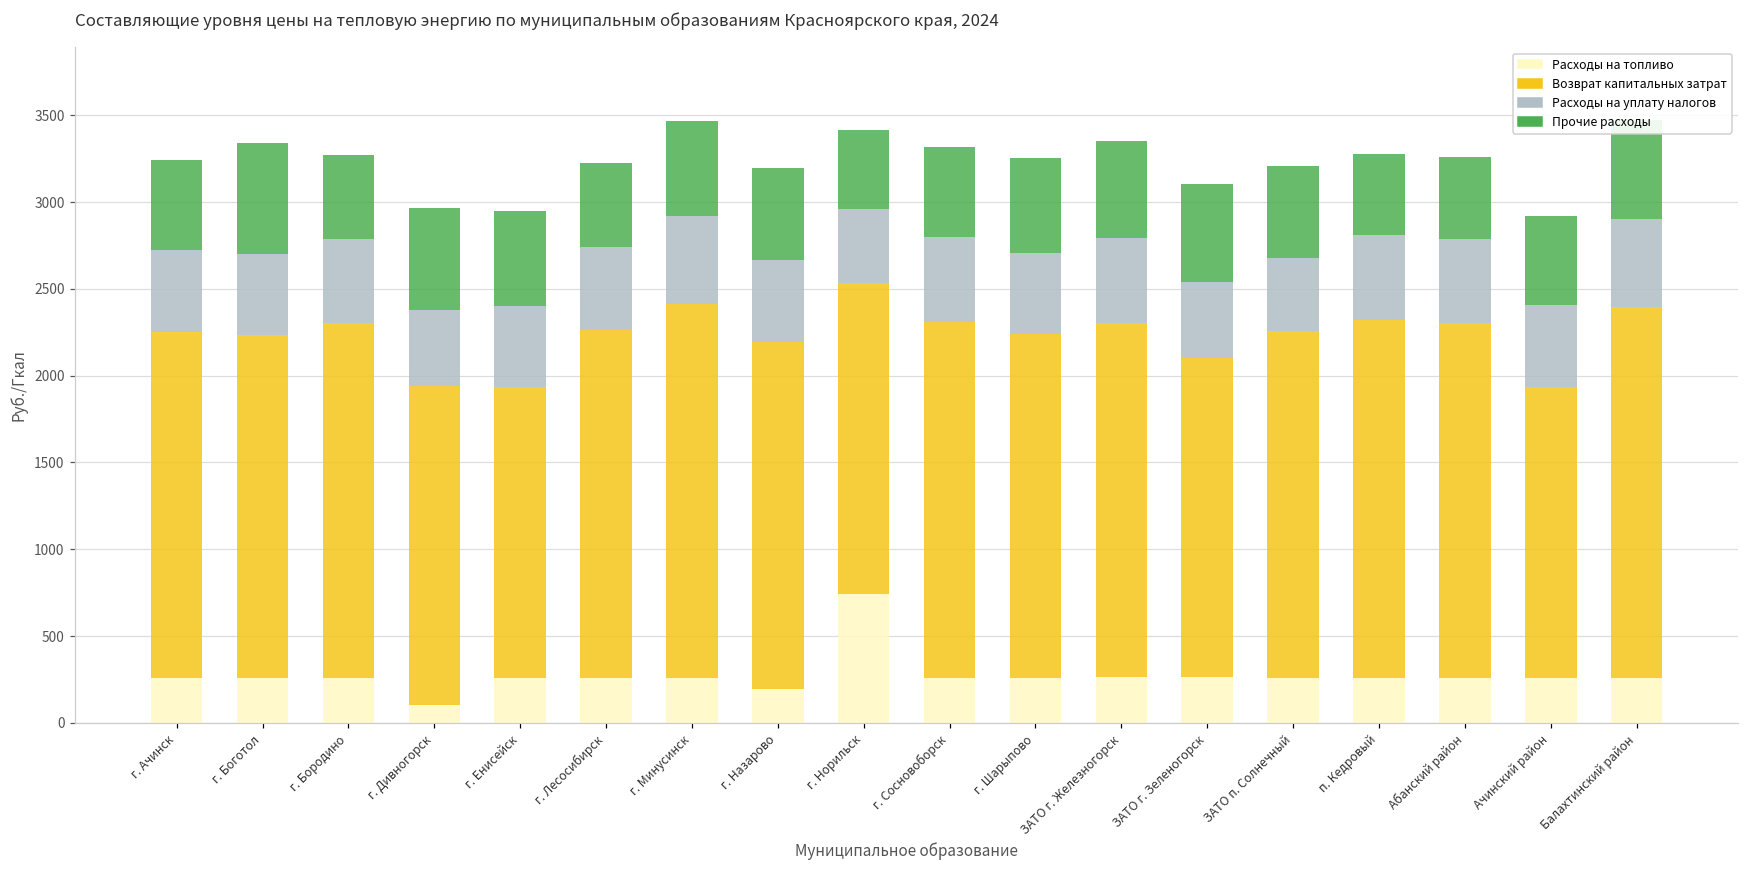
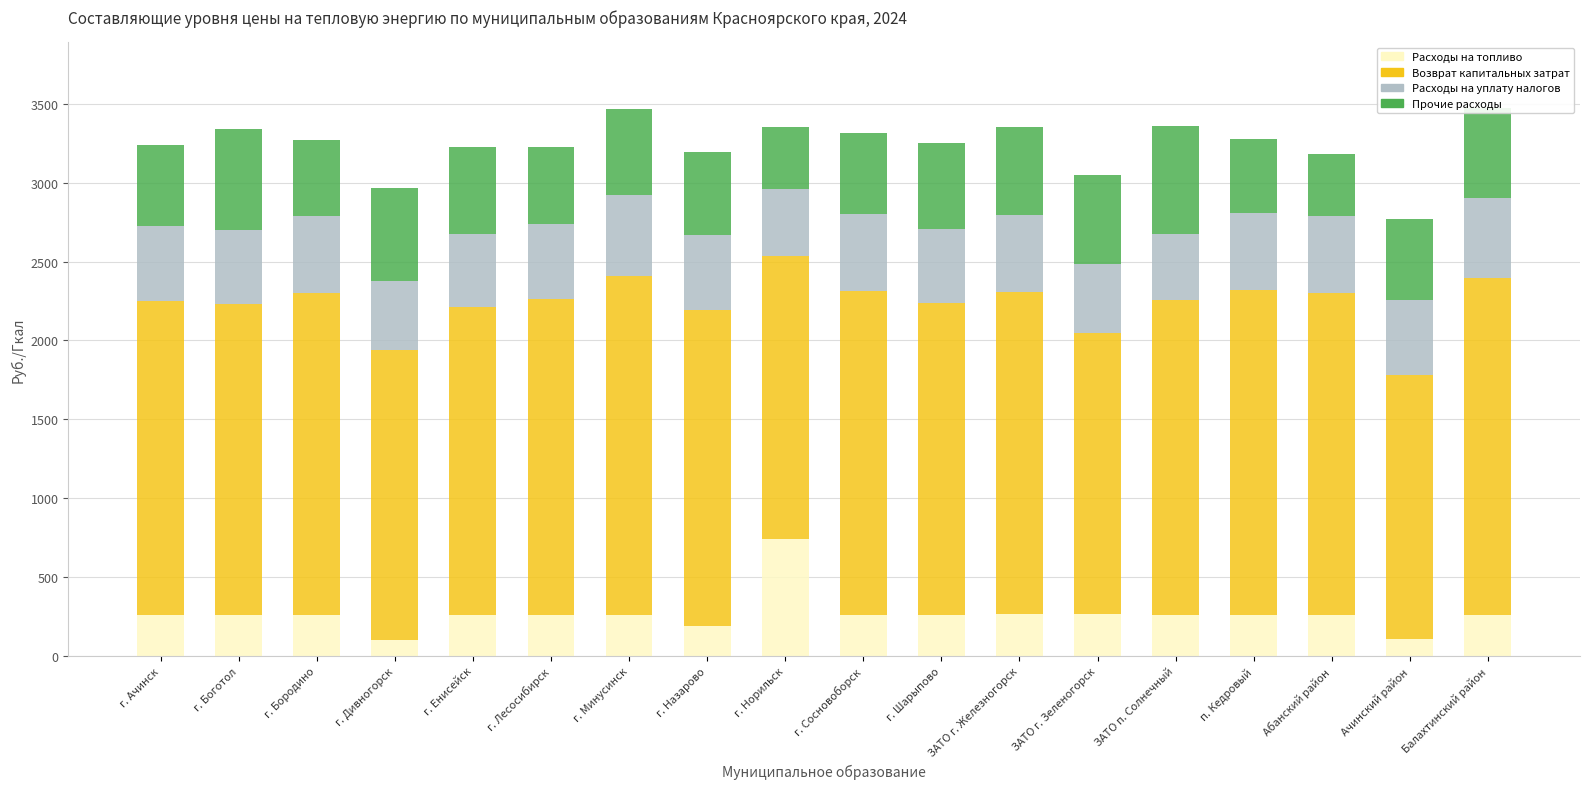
Возврат капитальных затрат, г. Енисейск: 1670 -> 1950
Прочие расходы, г. Норильск: 460 -> 390
Возврат капитальных затрат, ЗАТО г. Зеленогорск: 1840 -> 1780
Прочие расходы, ЗАТО п. Солнечный: 530 -> 680
Прочие расходы, Абанский район: 470 -> 390
Расходы на топливо, Ачинский район: 260 -> 110
